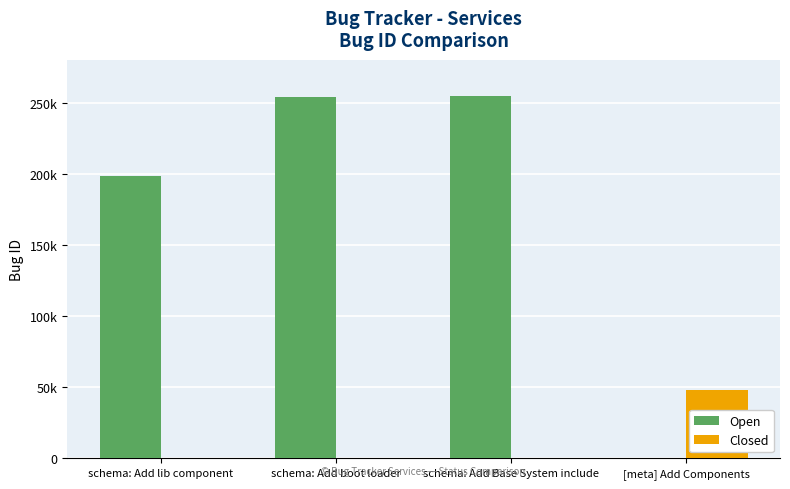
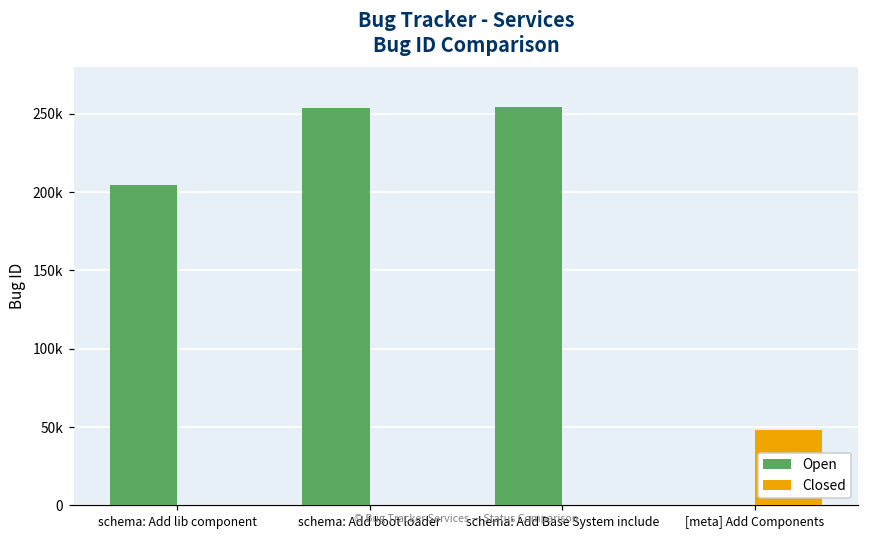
Open, schema: Add lib component: 198000 -> 204000
